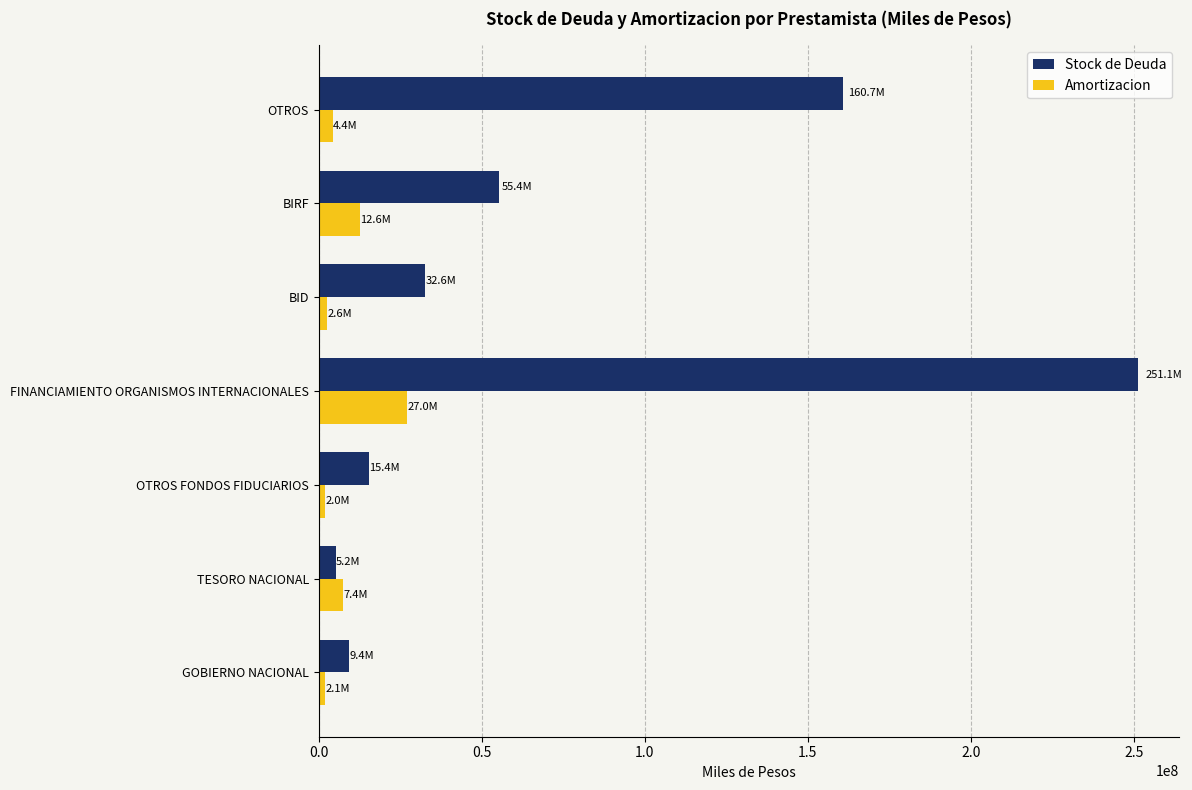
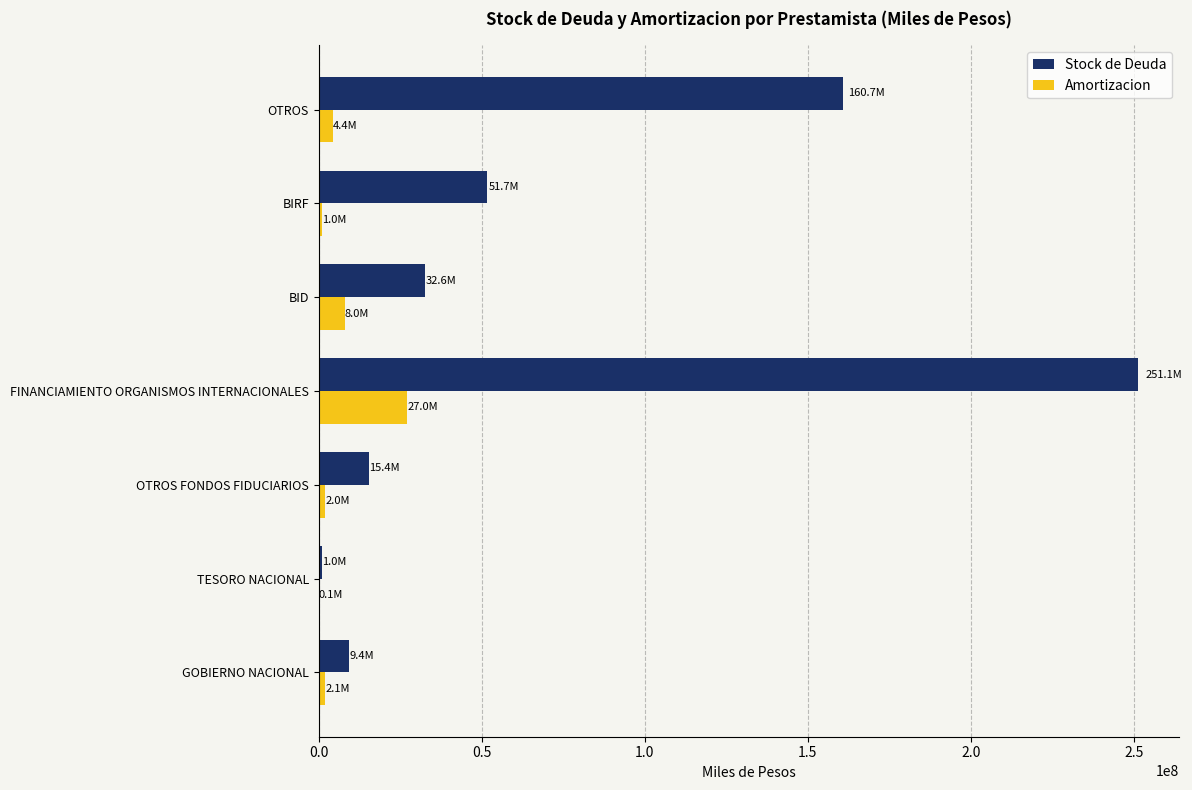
Stock de Deuda, BIRF: 55.4M -> 51.7M
Amortizacion, BIRF: 12.6M -> 1.0M
Amortizacion, BID: 2.6M -> 8.0M
Stock de Deuda, TESORO NACIONAL: 5.2M -> 1.0M
Amortizacion, TESORO NACIONAL: 7.4M -> 0.1M
